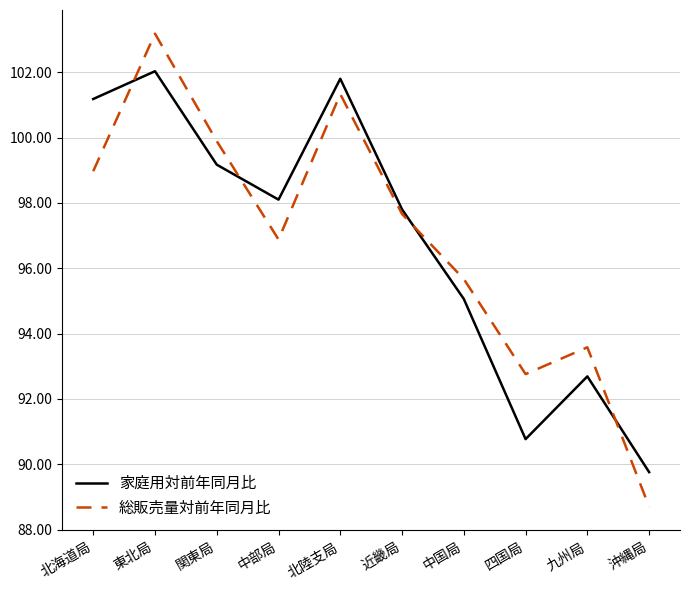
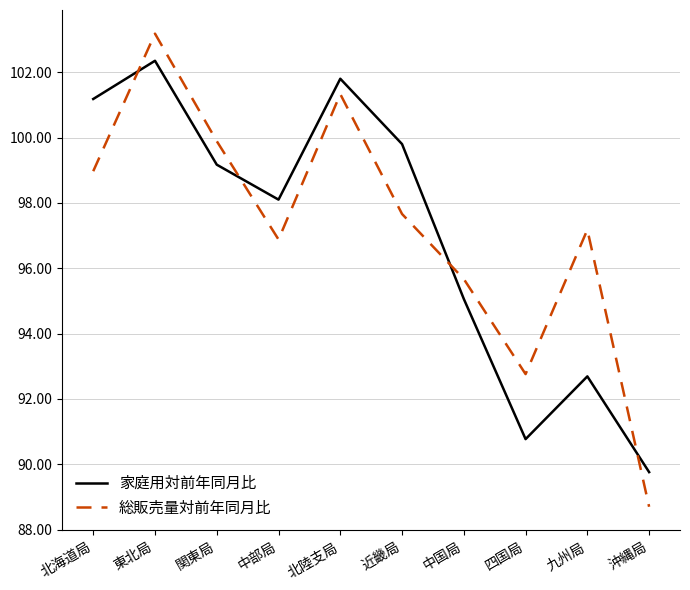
家庭用対前年同月比, 東北局: 102.0 -> 102.4
家庭用対前年同月比, 近畿局: 97.8 -> 99.8
総販売量対前年同月比, 九州局: 93.6 -> 97.2
